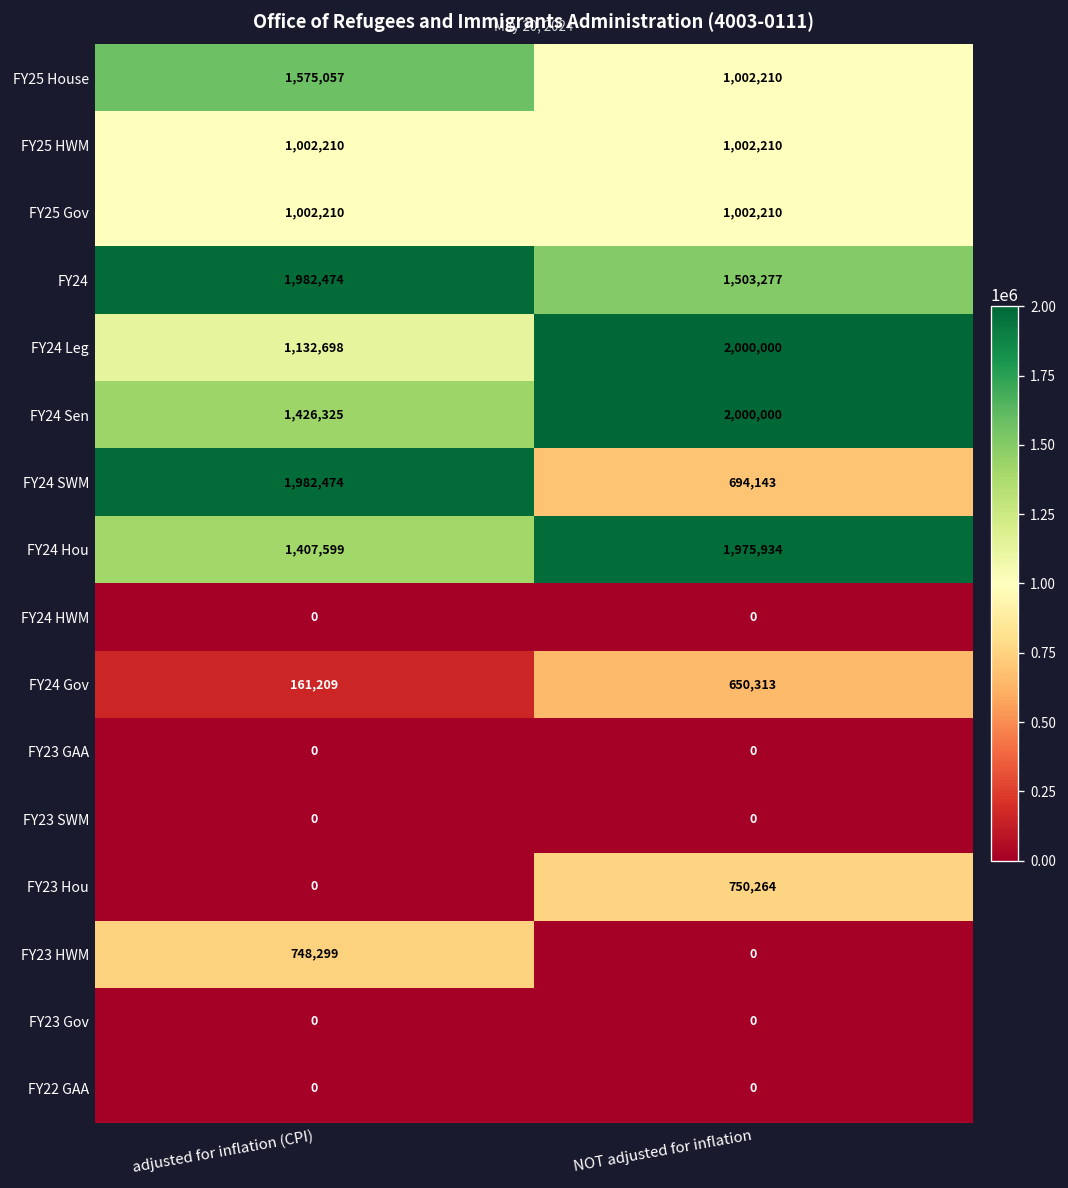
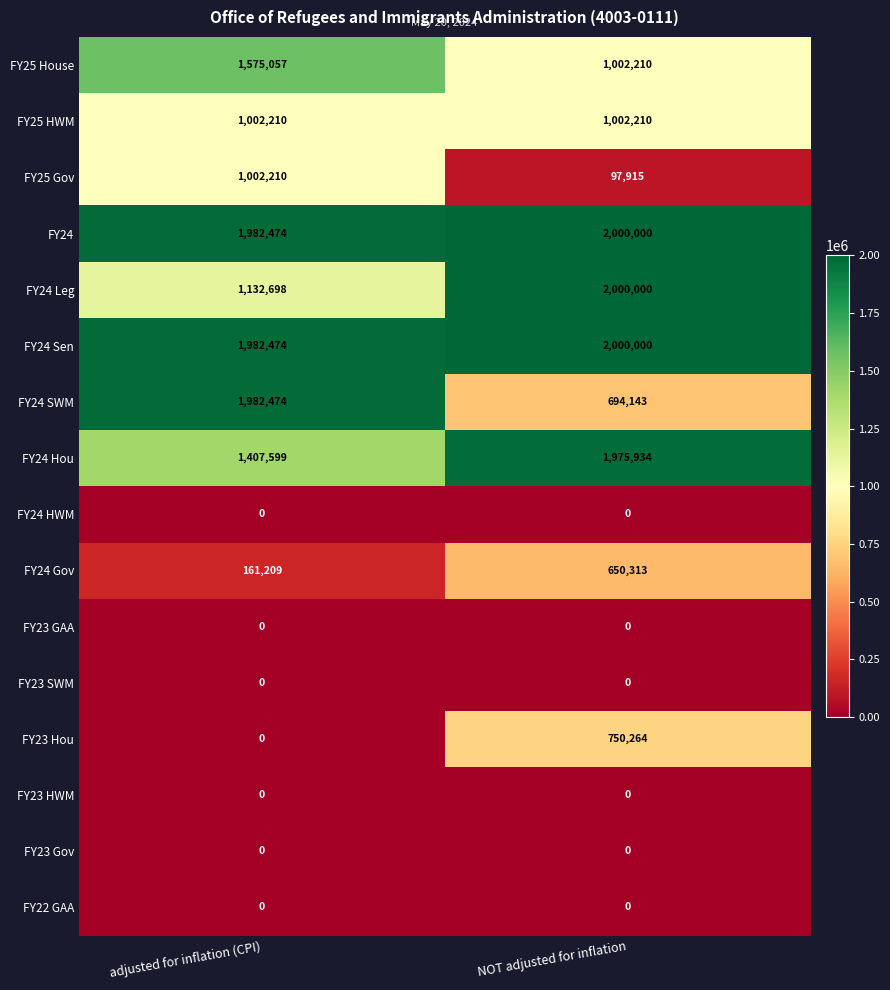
FY25 Gov, NOT adjusted for inflation: 1,002,210 -> 97,915
FY24, NOT adjusted for inflation: 1,503,277 -> 2,000,000
FY24 Sen, adjusted for inflation (CPI): 1,426,325 -> 1,982,474
FY23 HWM, adjusted for inflation (CPI): 748,299 -> 0
